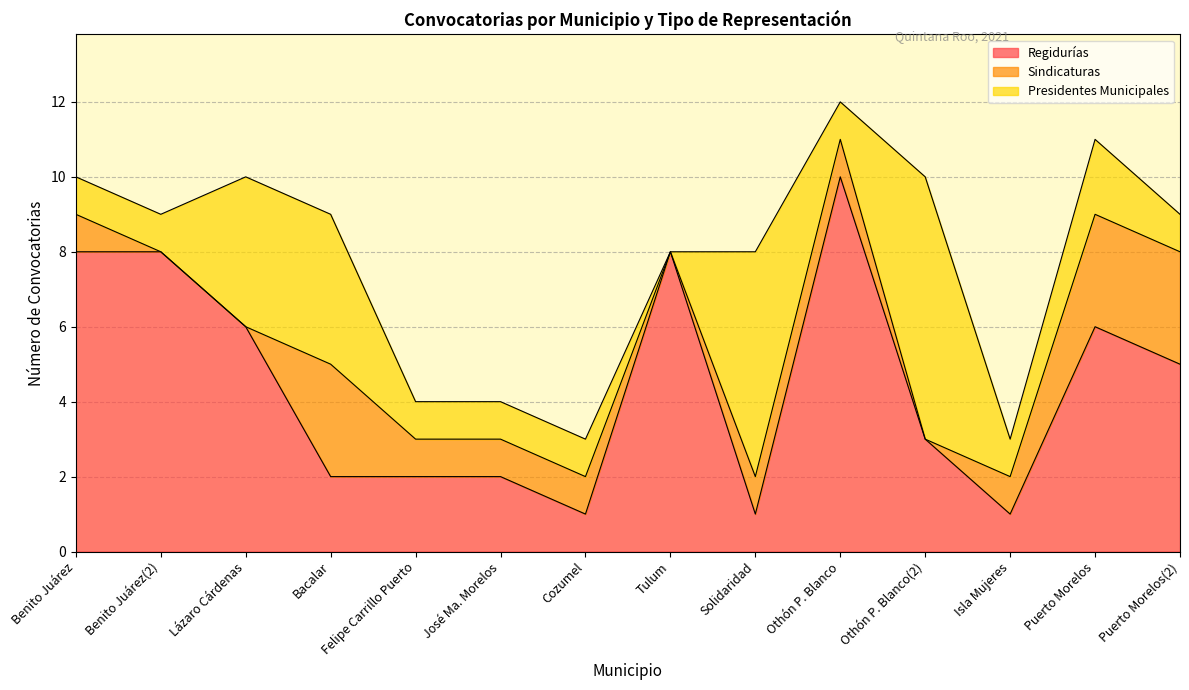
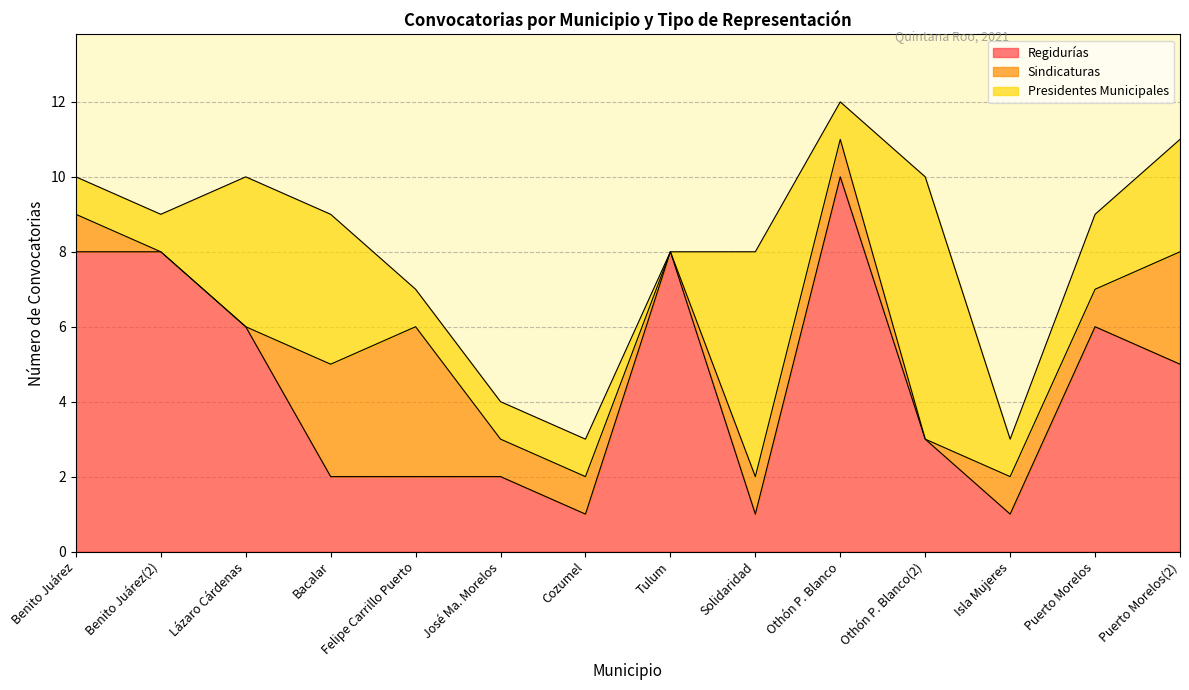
Sindicaturas, Felipe Carrillo Puerto: 1 -> 4
Sindicaturas, Puerto Morelos: 3 -> 1
Presidentes Municipales, Puerto Morelos(2): 1 -> 3
